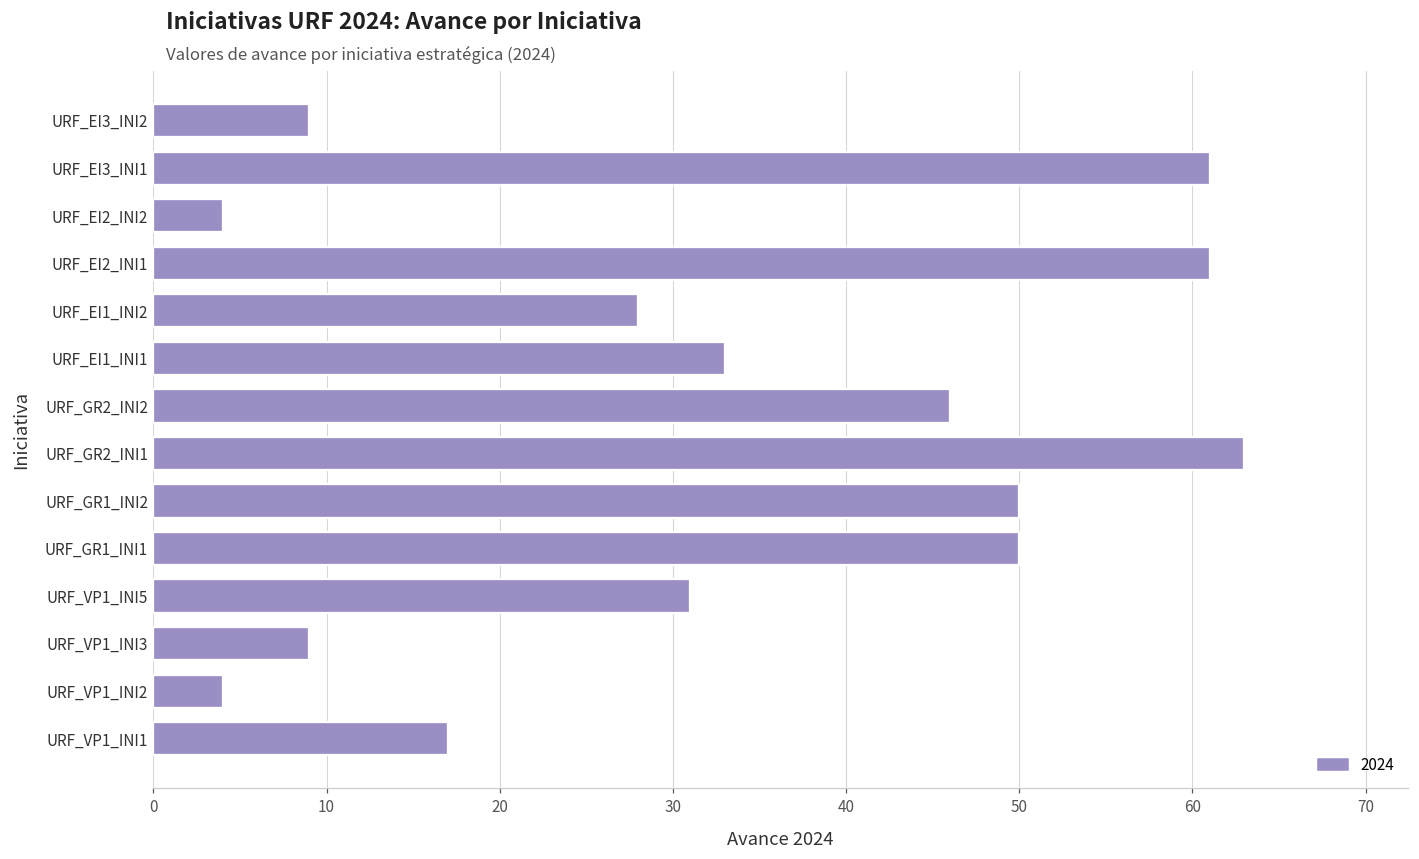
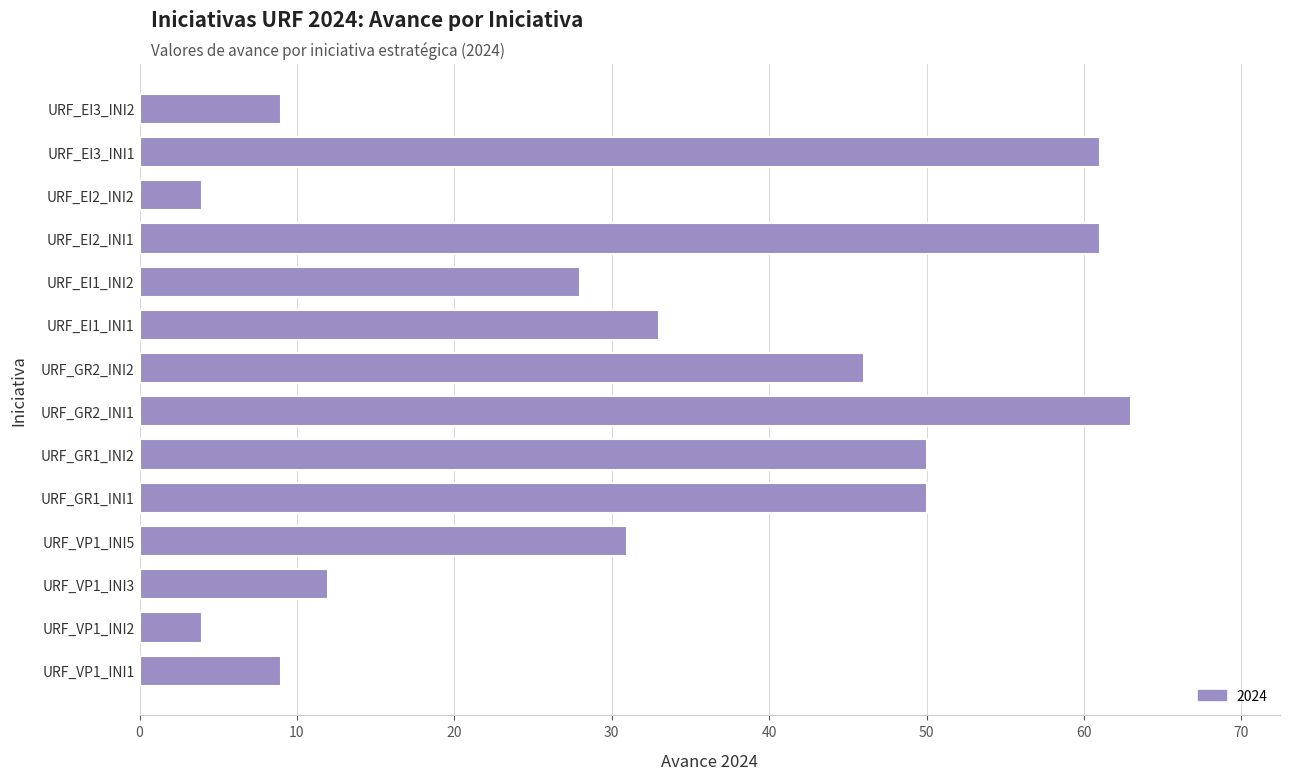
URF_VP1_INI3: 9 -> 12
URF_VP1_INI1: 17 -> 9
